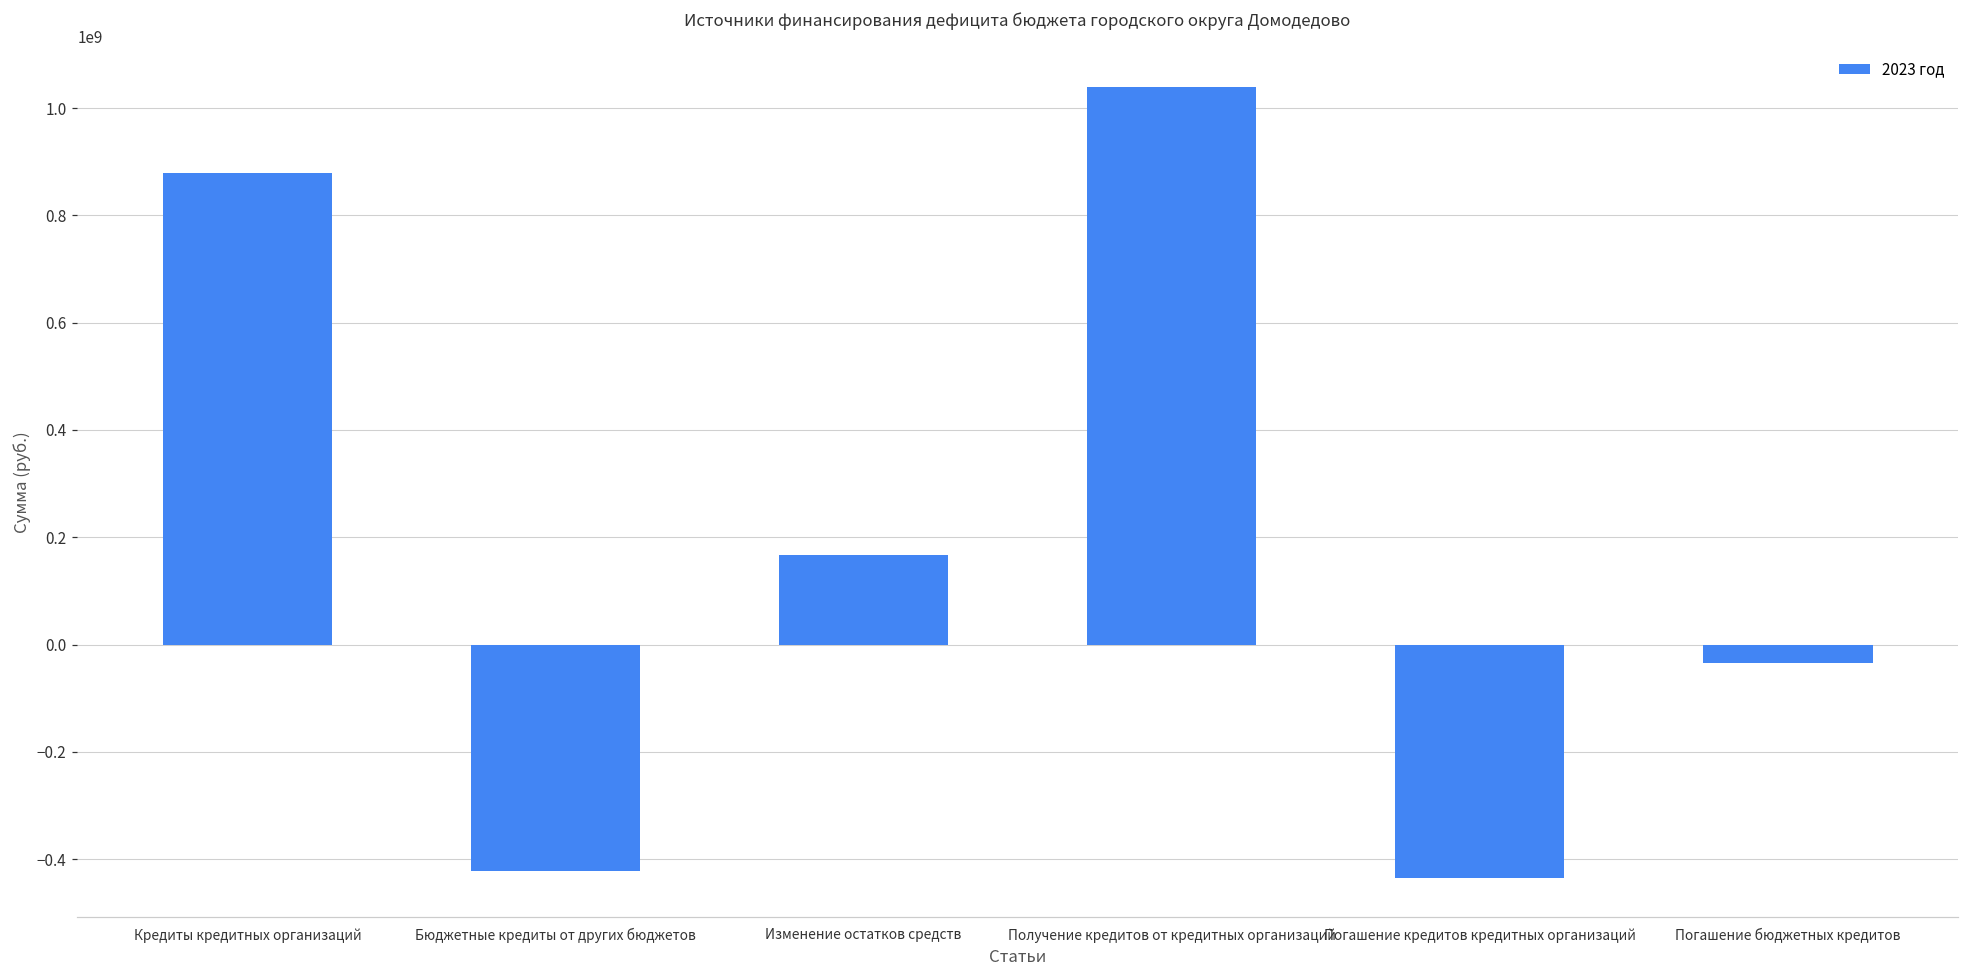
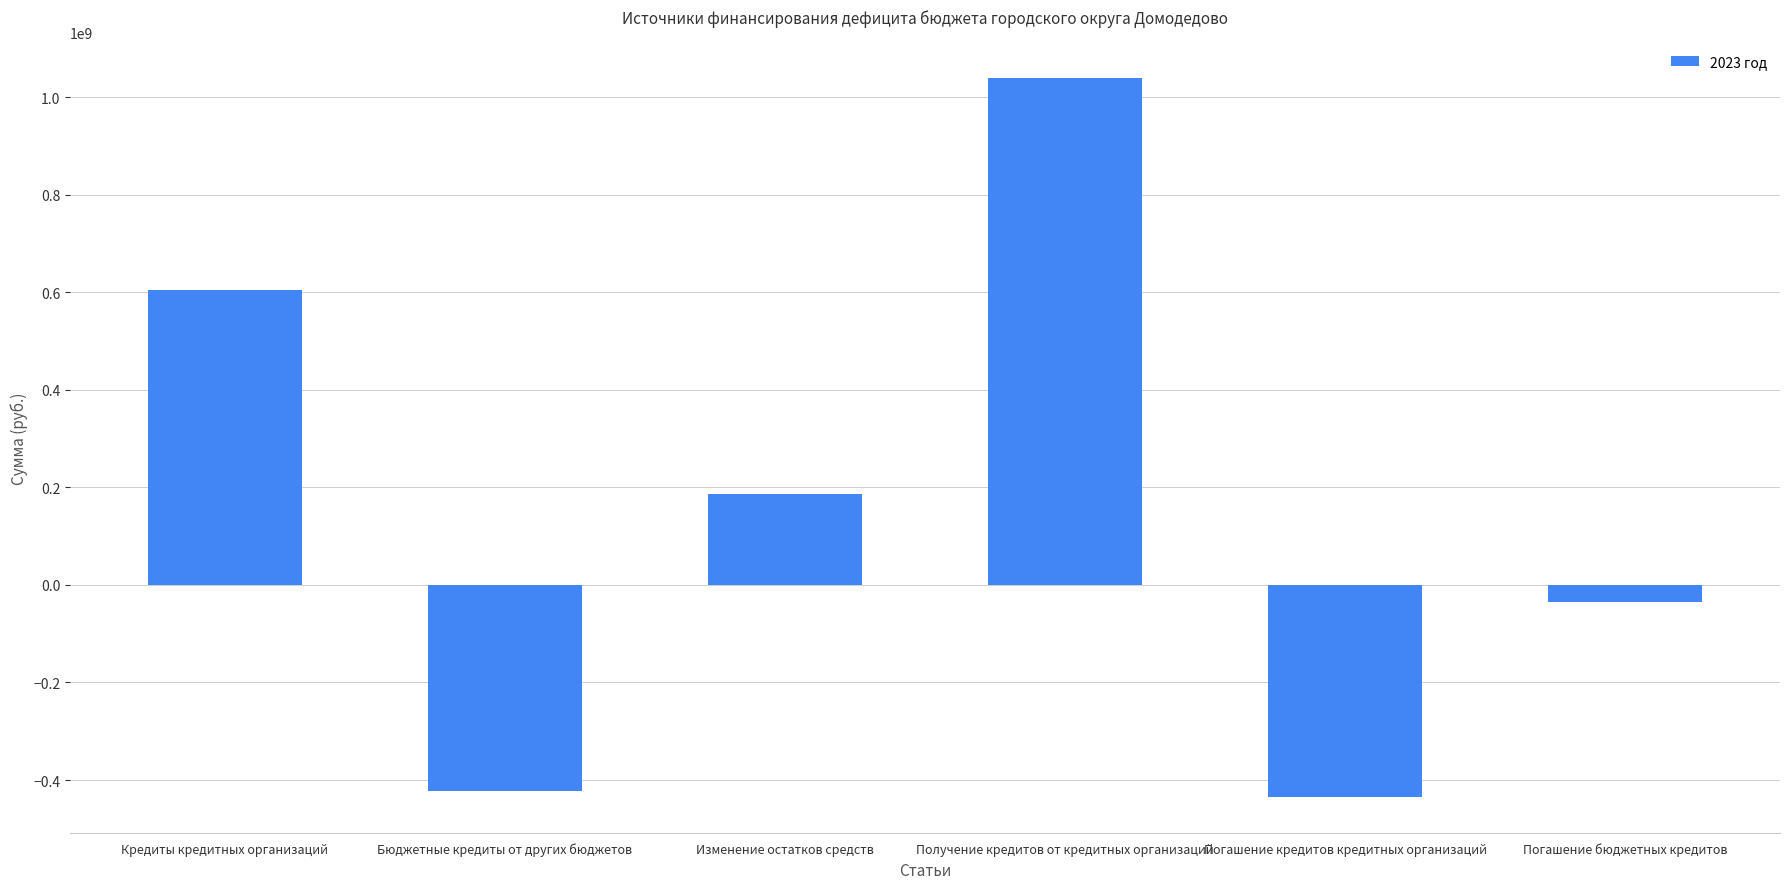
Кредиты кредитных организаций: 880000000 -> 600000000
Изменение остатков средств: 170000000 -> 190000000
